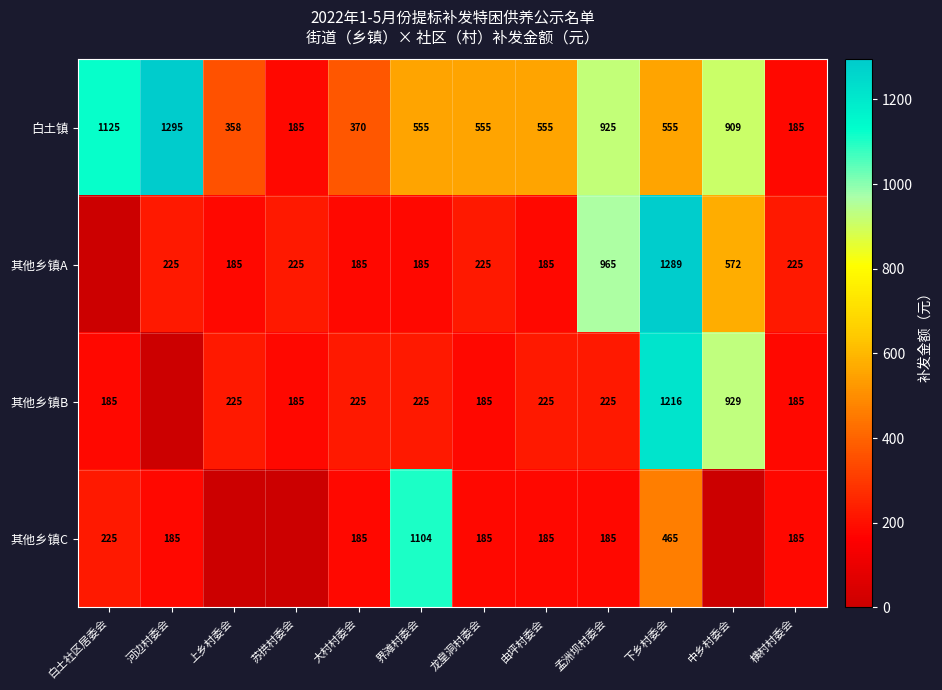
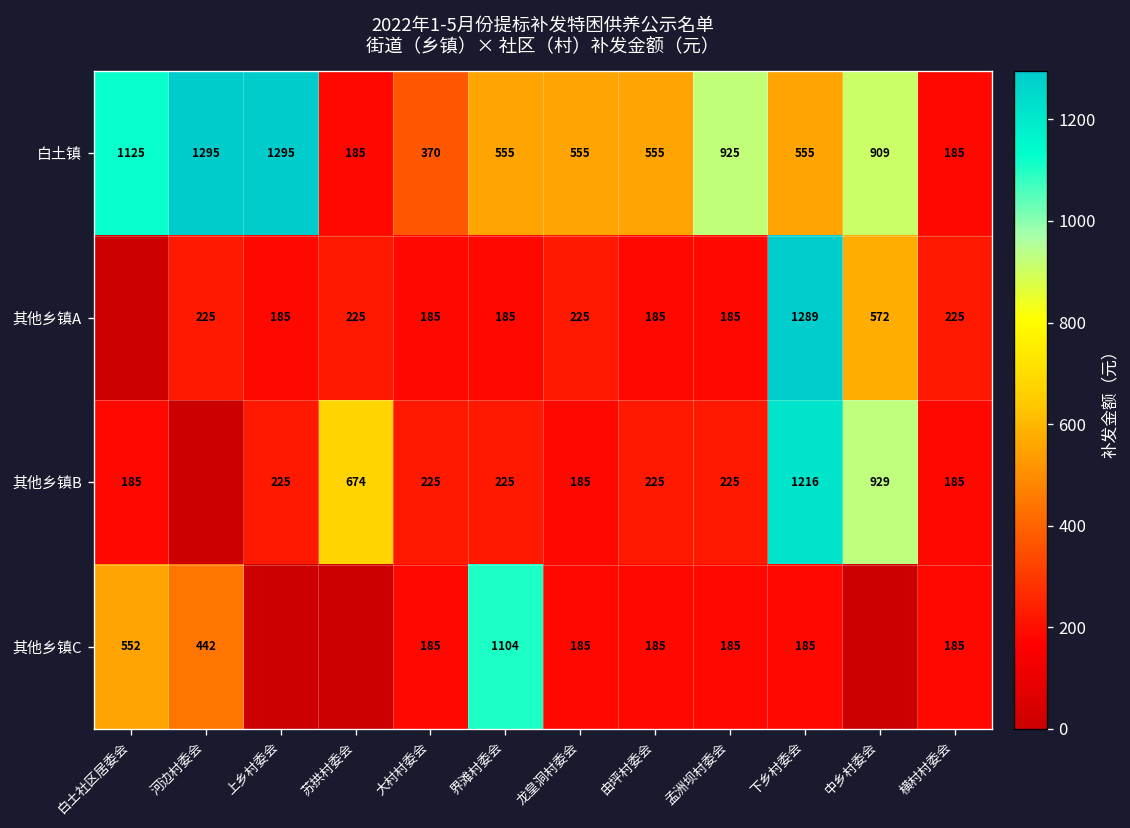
白土镇, 上乡村委会: 358 -> 1295
其他乡镇A, 孟洲坝村委会: 965 -> 185
其他乡镇B, 苏拱村委会: 185 -> 674
其他乡镇C, 白土社区居委会: 225 -> 552
其他乡镇C, 河边村委会: 185 -> 442
其他乡镇C, 下乡村委会: 465 -> 185
